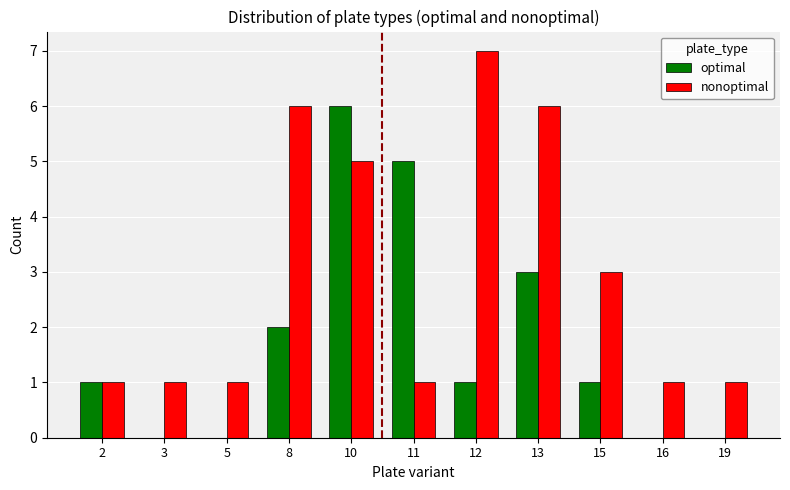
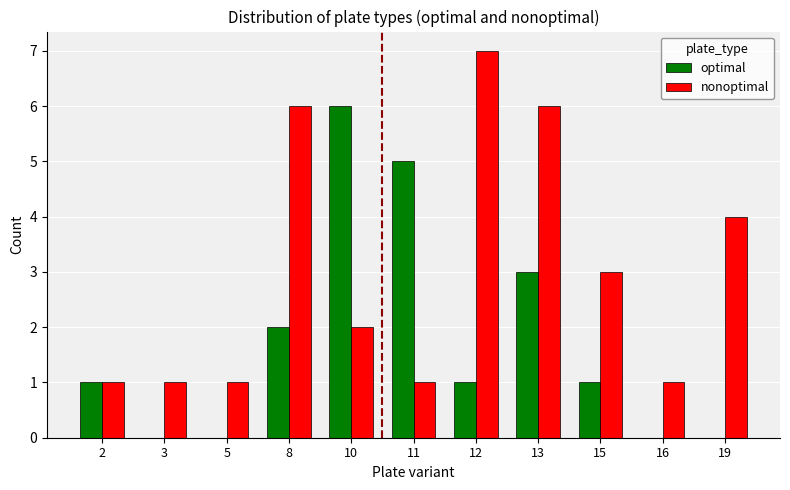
nonoptimal, 10: 5 -> 2
nonoptimal, 19: 1 -> 4
